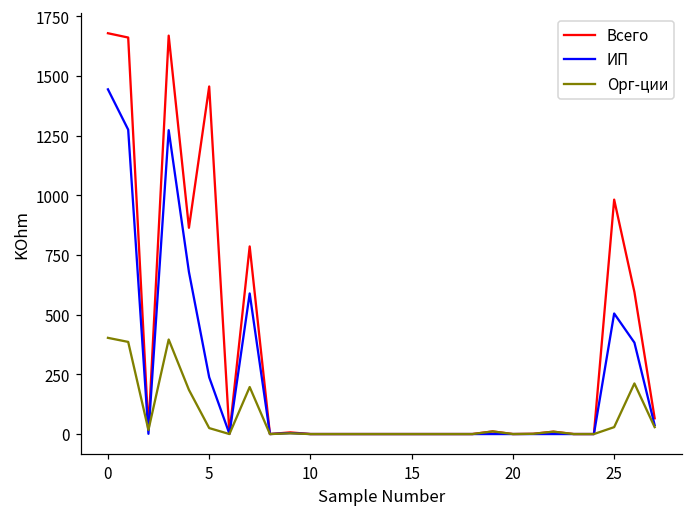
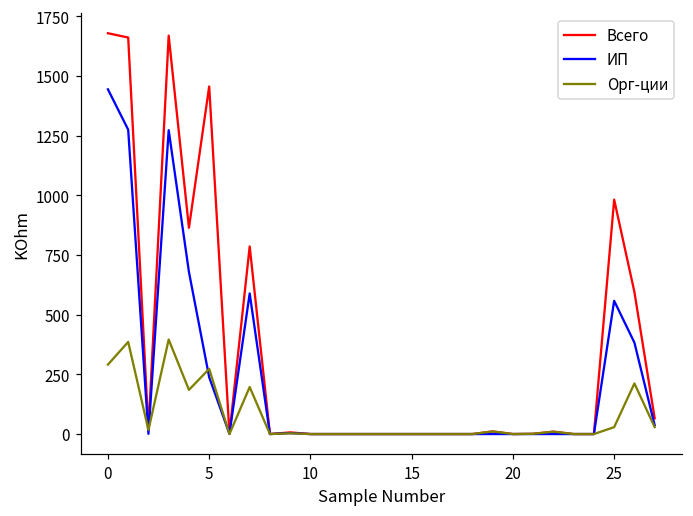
Орг-ции, 0: 400 -> 290
Орг-ции, 5: 30 -> 270
ИП, 25: 510 -> 560
